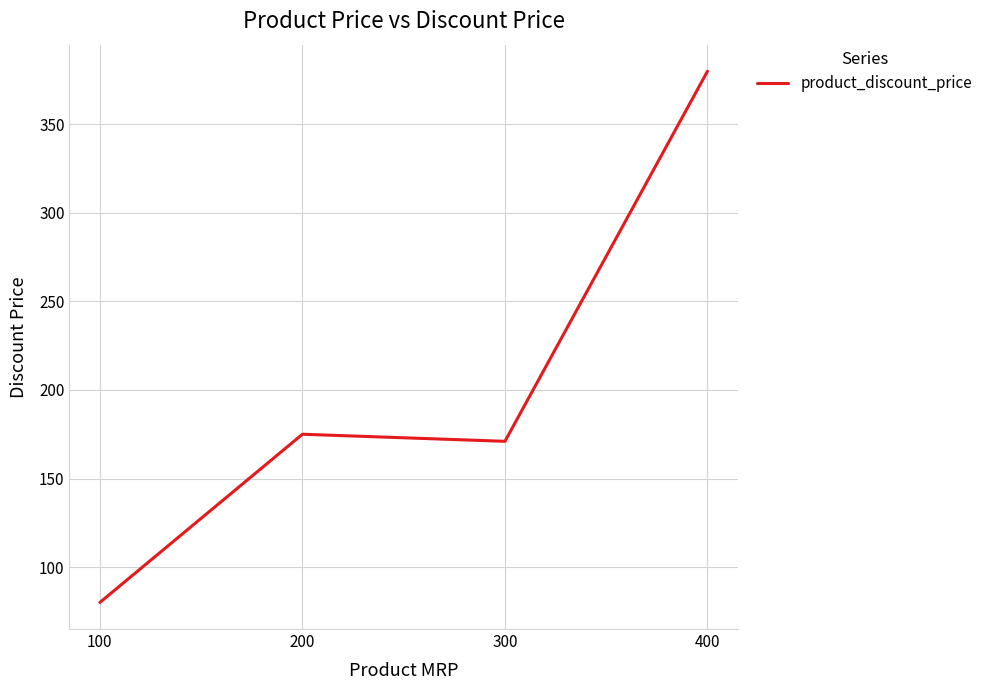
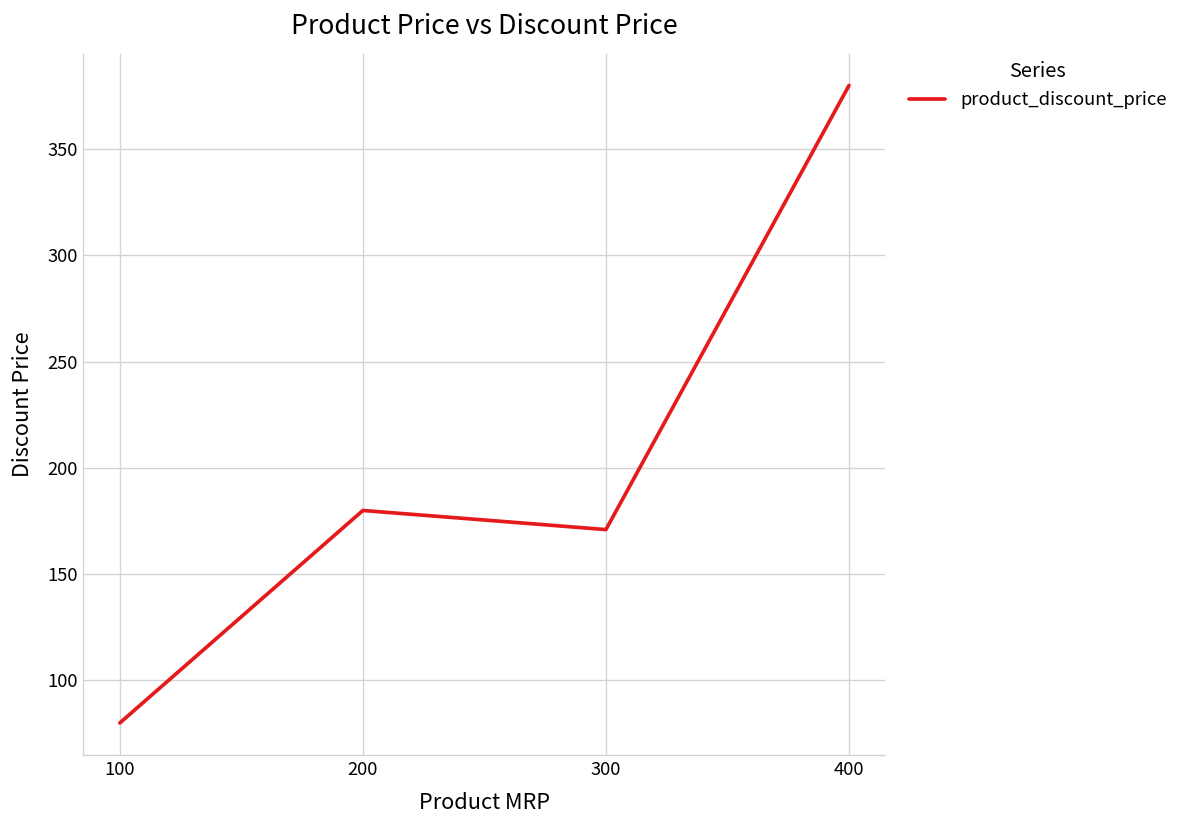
200: 175 -> 180
